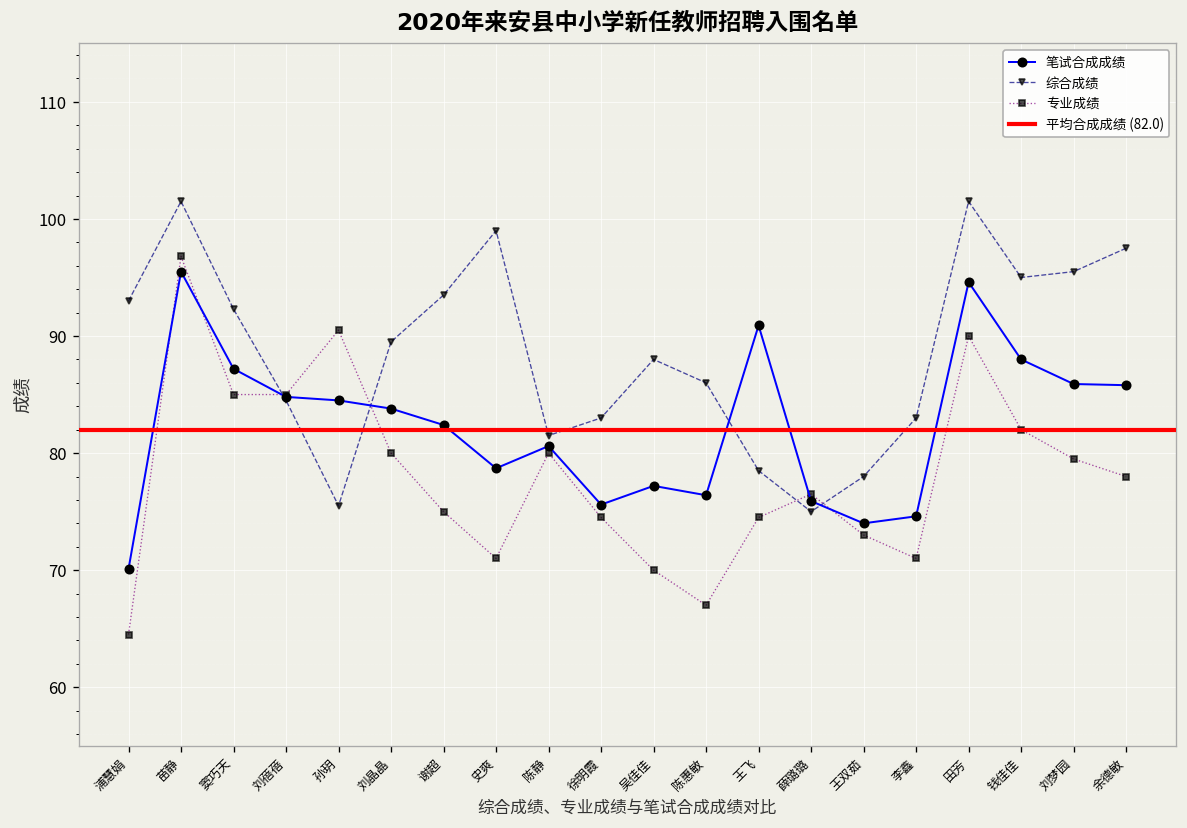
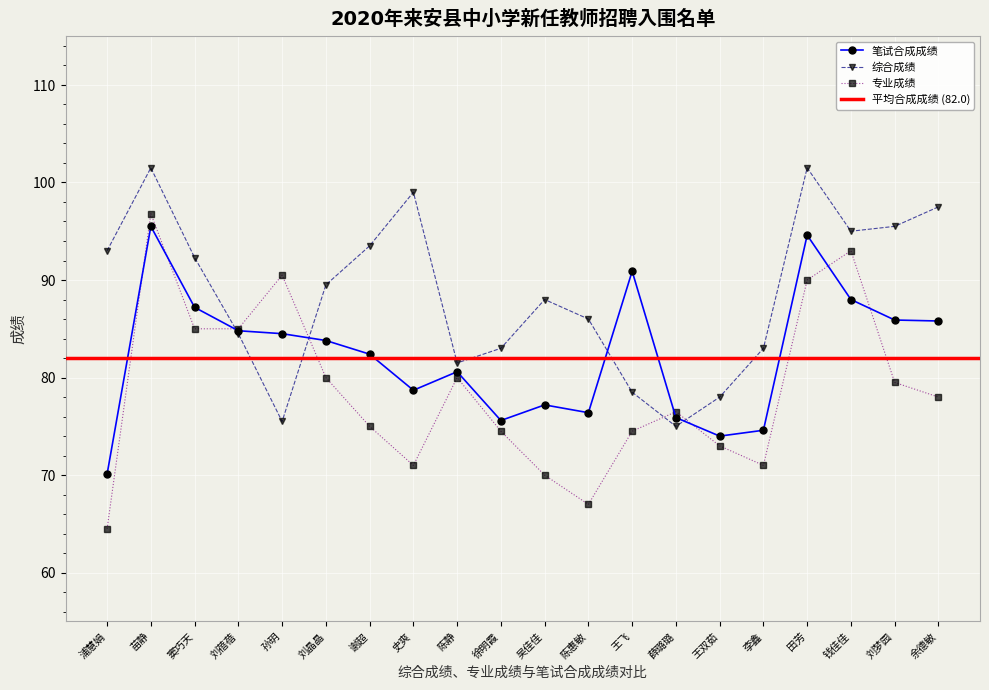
专业成绩, 钱佳佳: 82 -> 93
